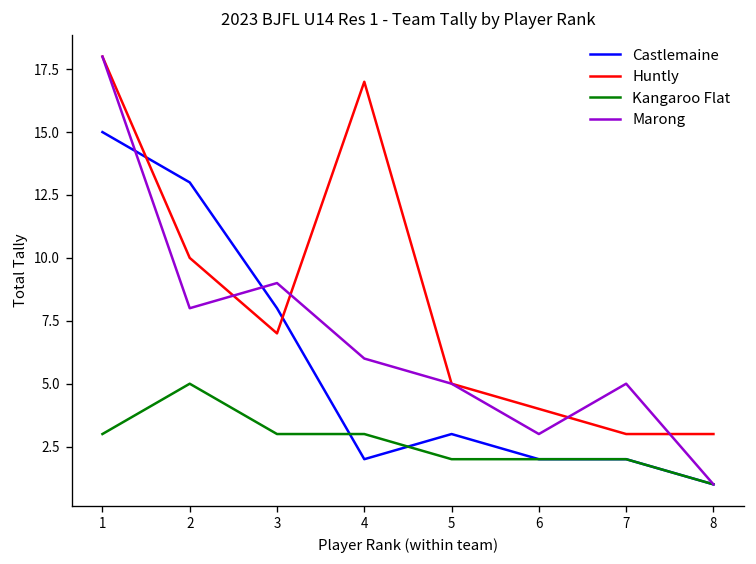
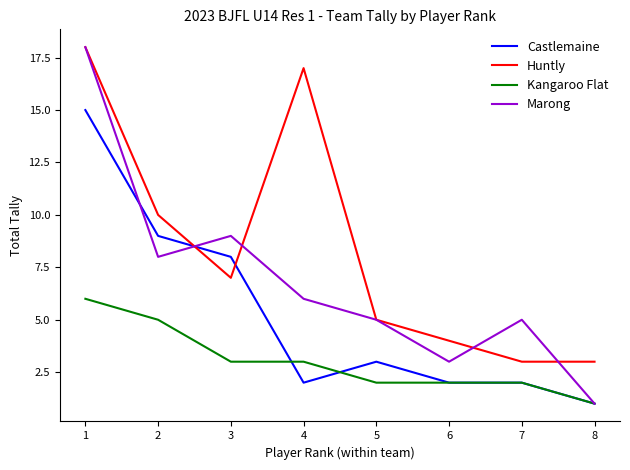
Kangaroo Flat, 1: 3 -> 6
Castlemaine, 2: 13 -> 9
